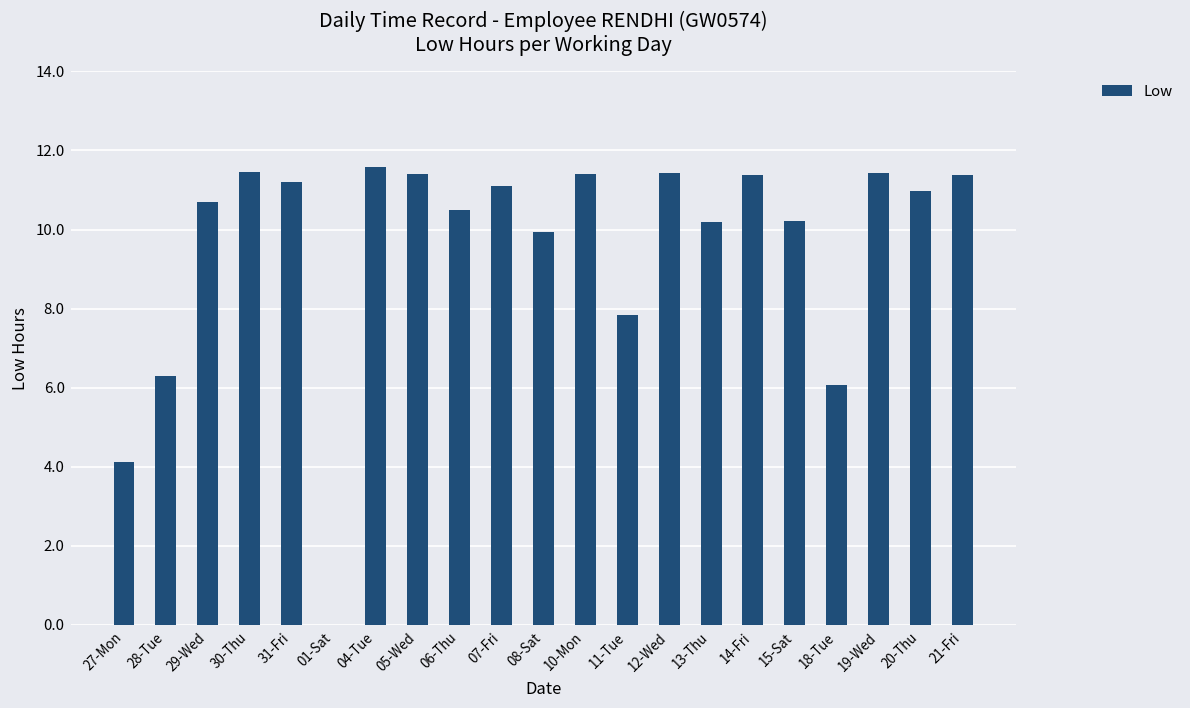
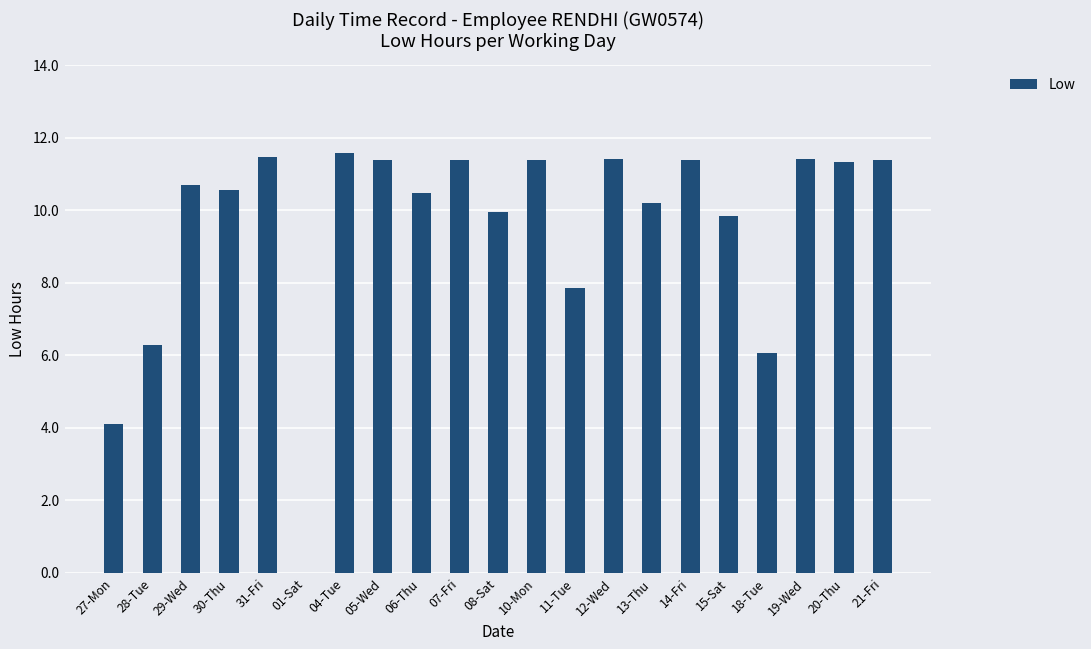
30-Thu: 11.5 -> 10.6
31-Fri: 11.2 -> 11.5
07-Fri: 11.1 -> 11.4
15-Sat: 10.2 -> 9.9
20-Thu: 11.0 -> 11.3
